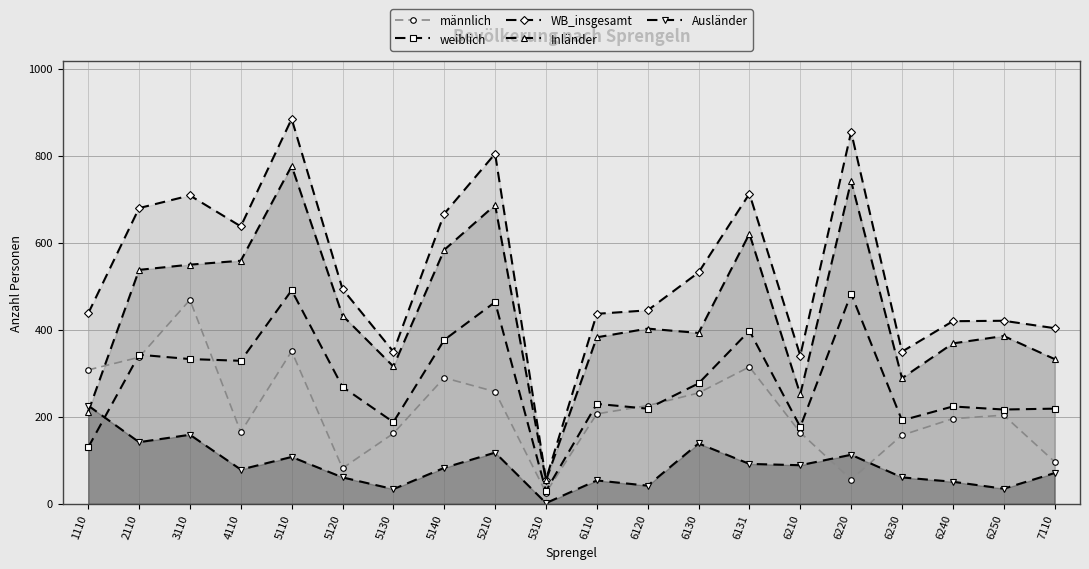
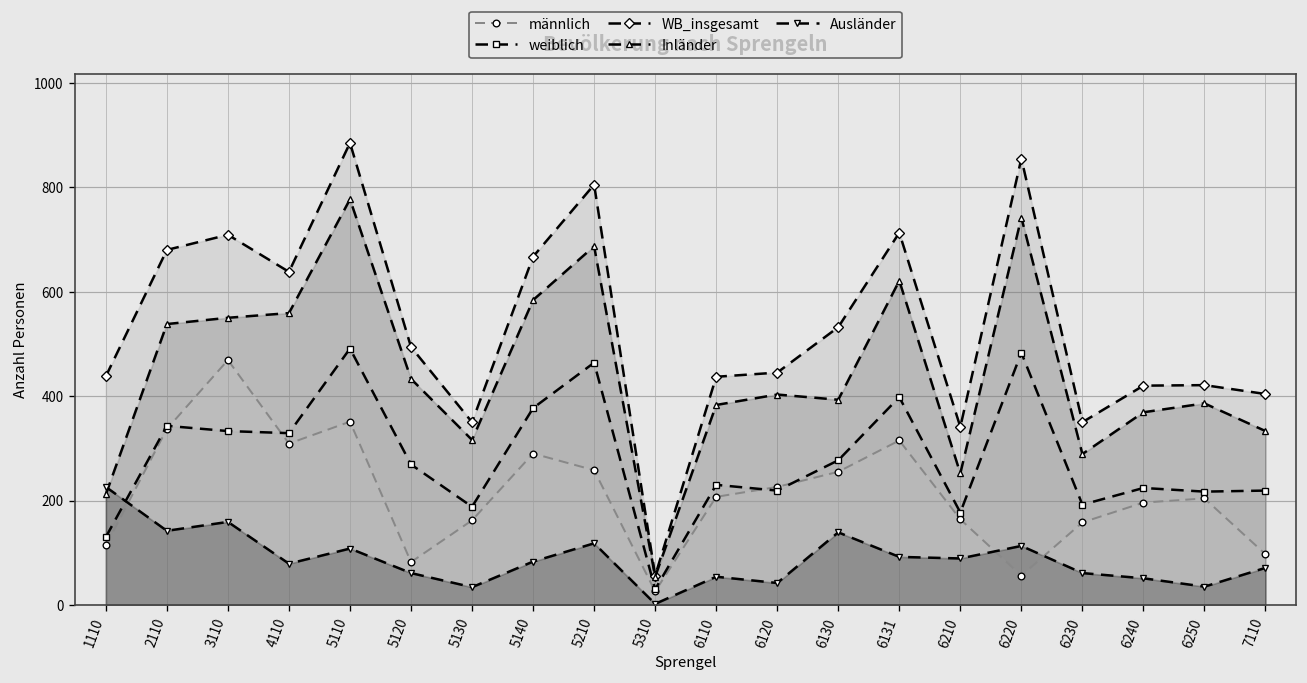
männlich, 1110: 310 -> 110
männlich, 4110: 170 -> 310
